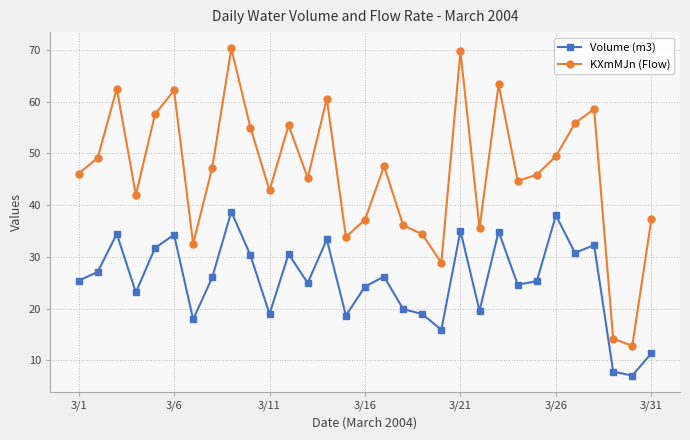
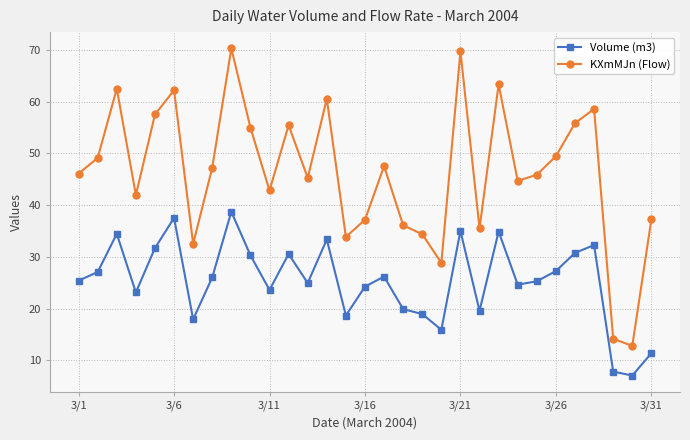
Volume (m3), 3/6: 34 -> 38
Volume (m3), 3/11: 19 -> 24
Volume (m3), 3/26: 38 -> 27
